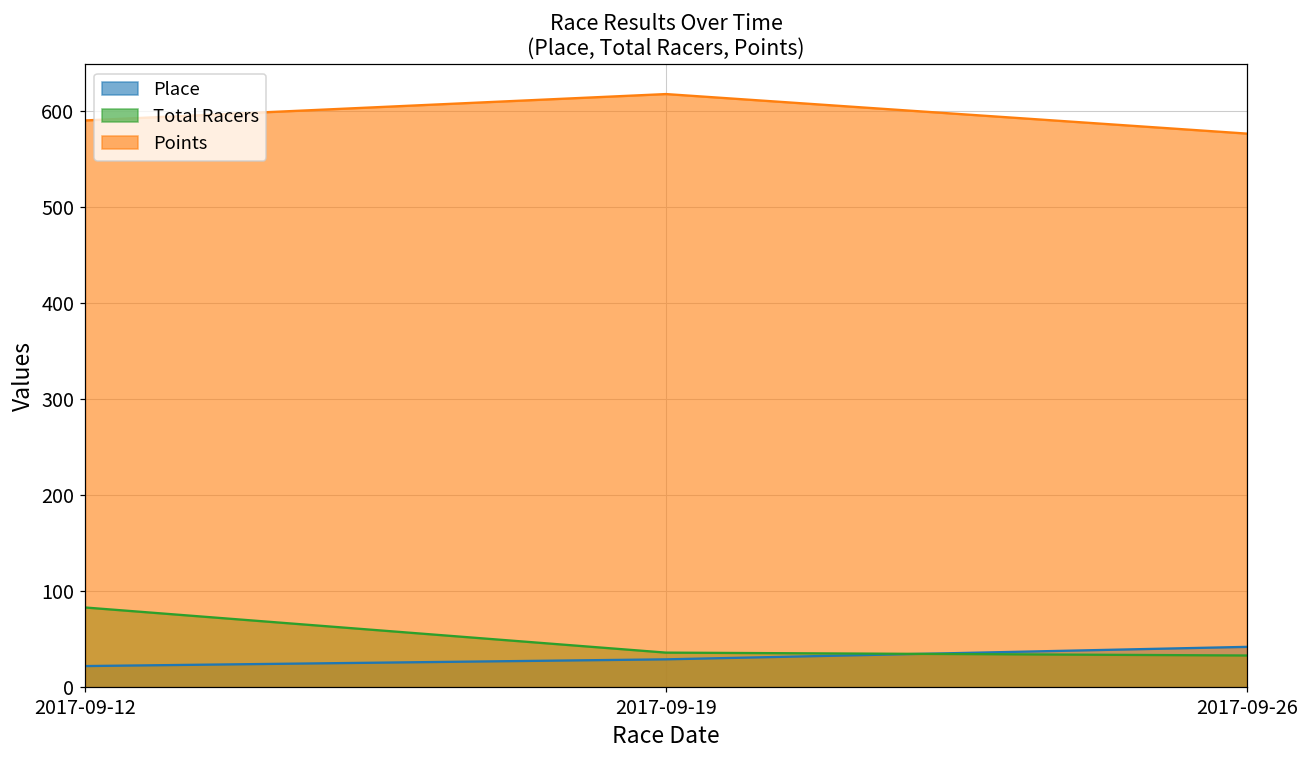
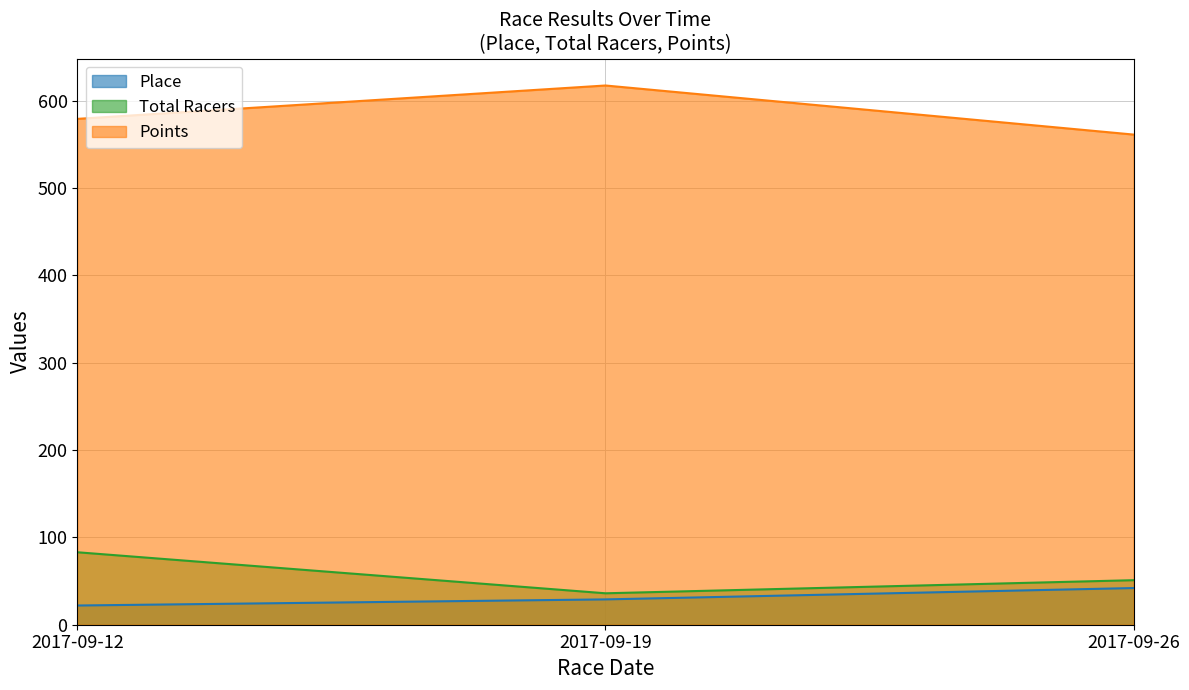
Points, 2017-09-12: 590 -> 580
Total Racers, 2017-09-26: 30 -> 50
Points, 2017-09-26: 580 -> 560
